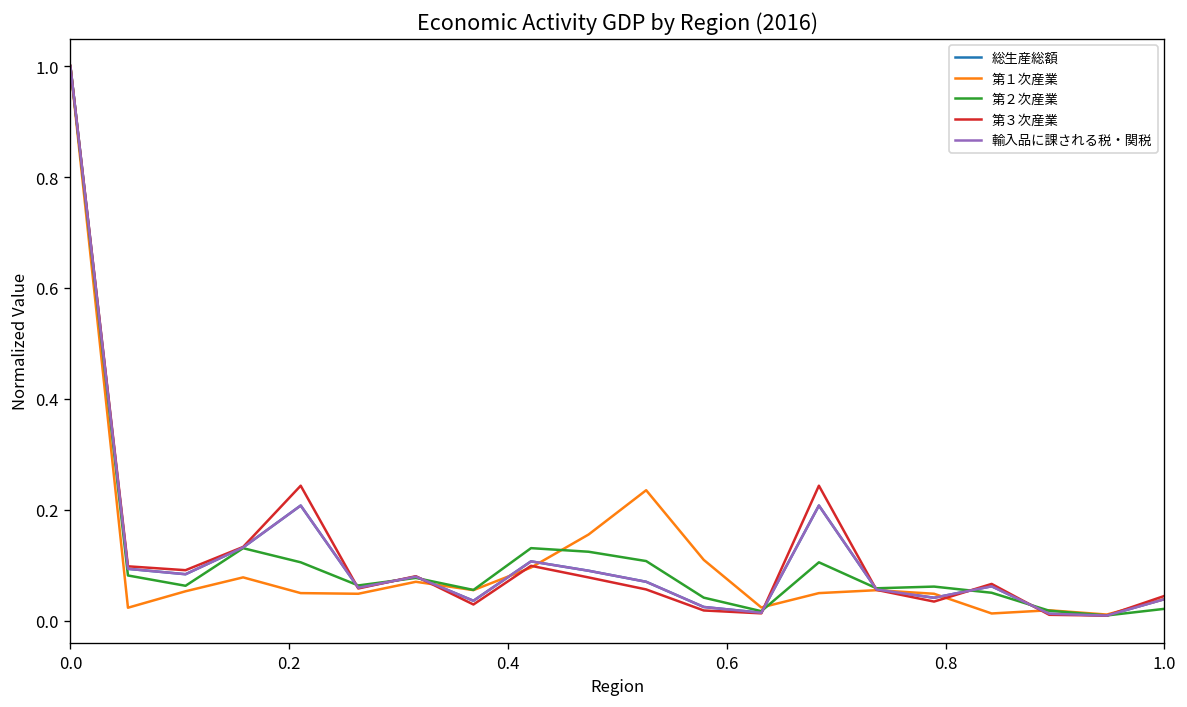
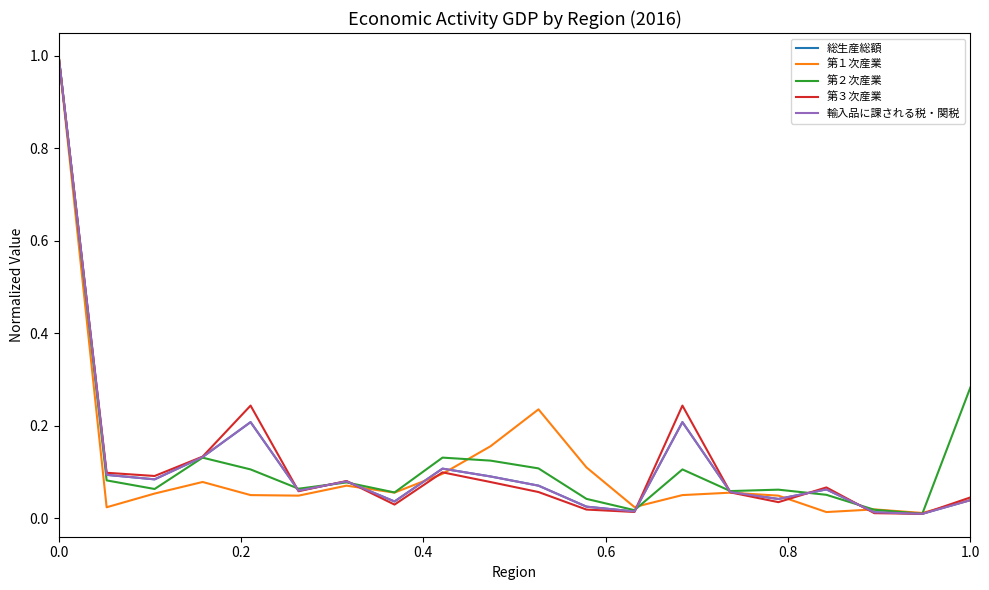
第２次産業, 1.0: 0.02 -> 0.28
